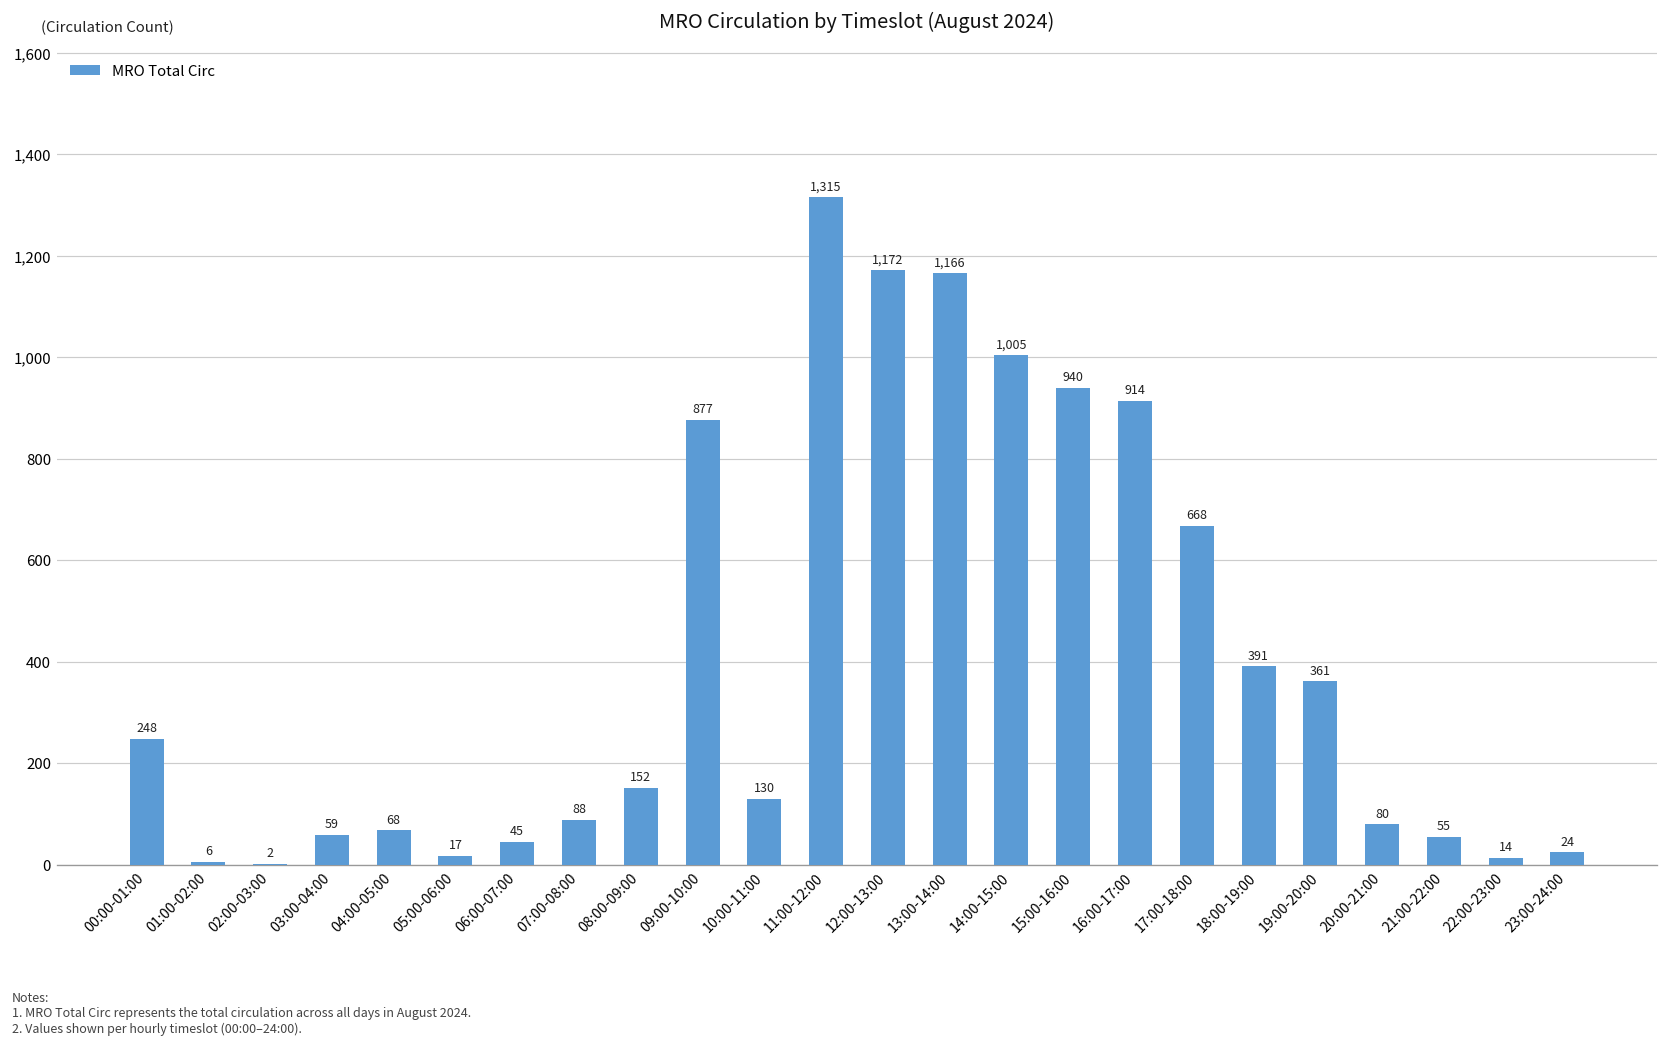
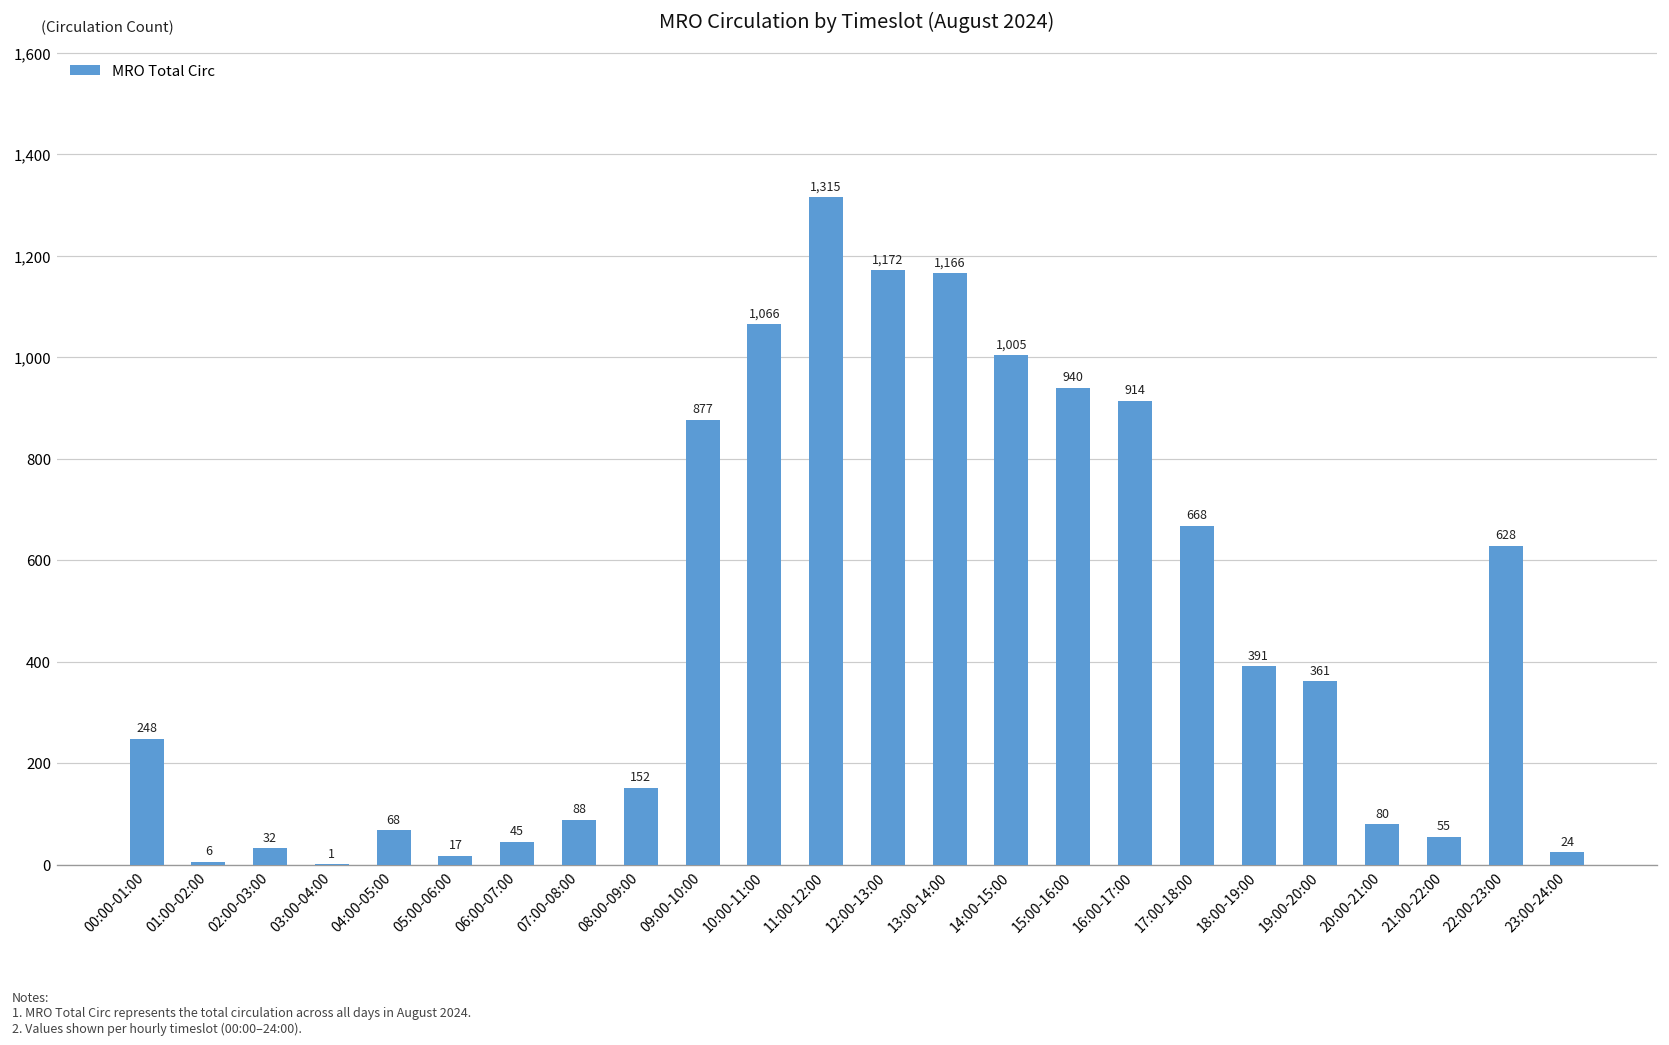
02:00-03:00: 2 -> 32
03:00-04:00: 59 -> 1
10:00-11:00: 130 -> 1,066
22:00-23:00: 14 -> 628
